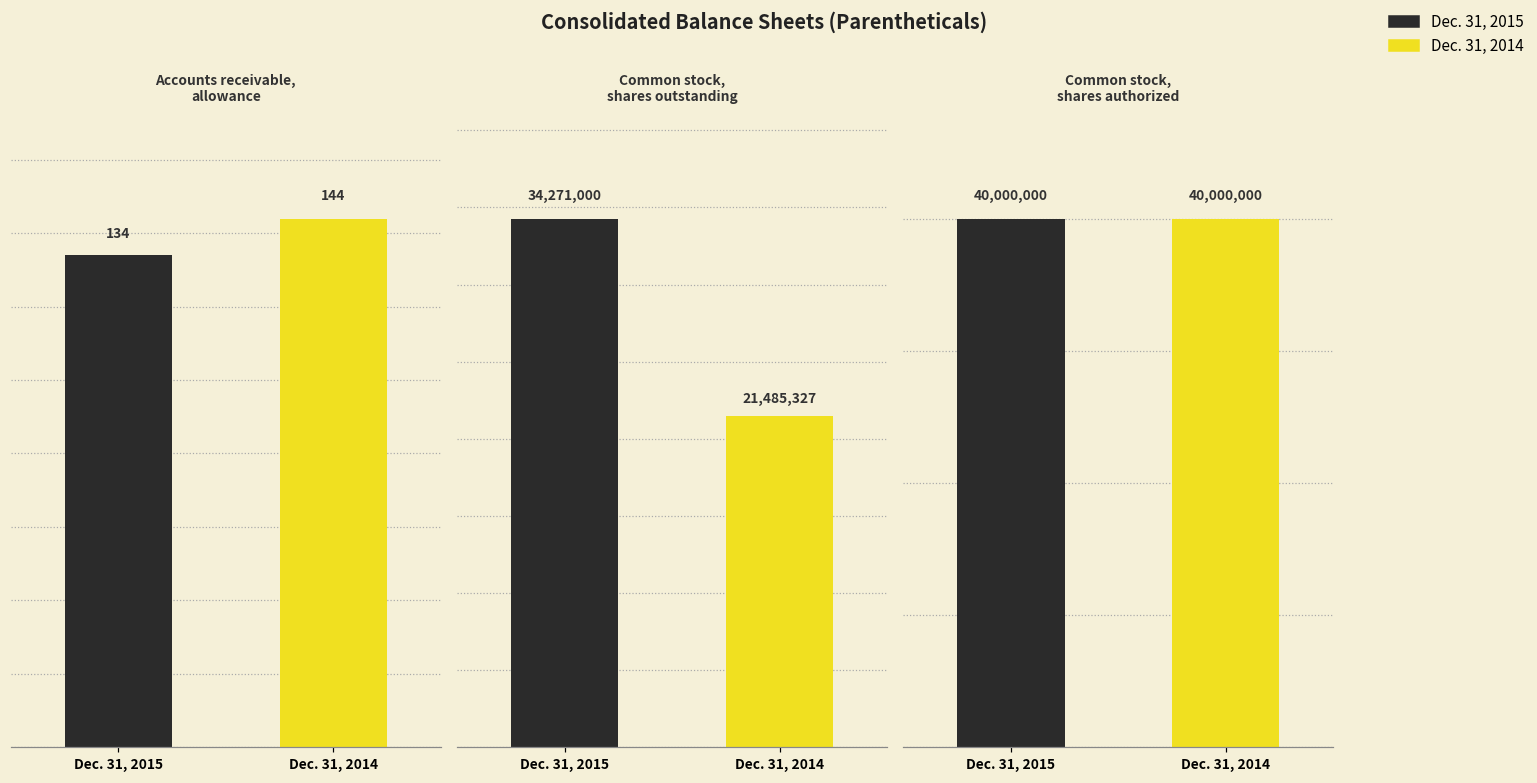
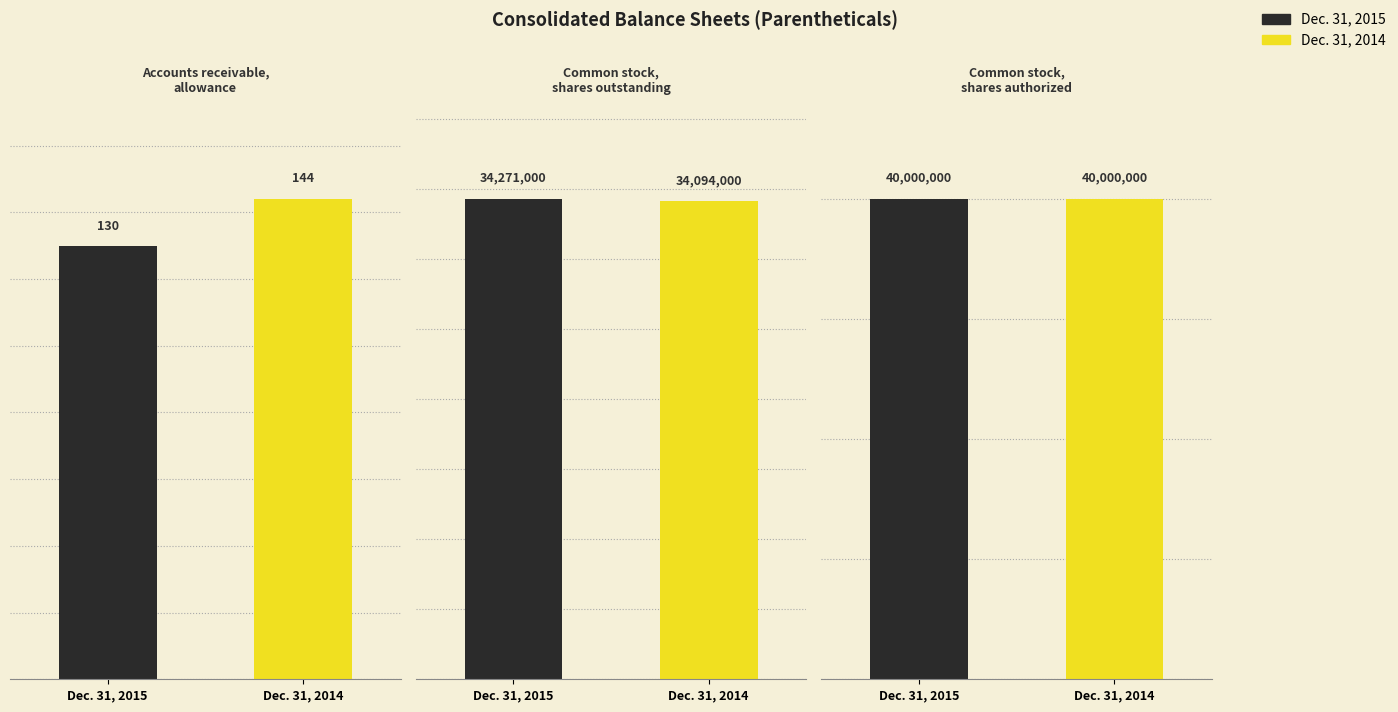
Accounts receivable, allowance, Dec. 31, 2015: 134 -> 130
Common stock, shares outstanding, Dec. 31, 2014: 21,485,327 -> 34,094,000
